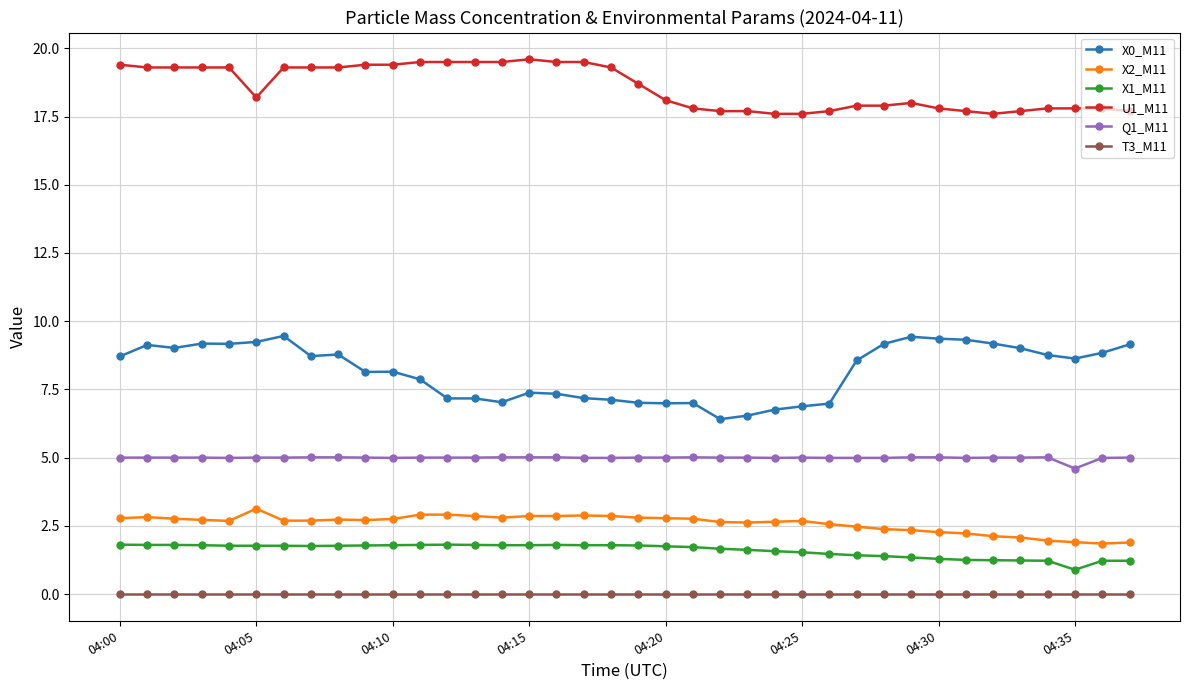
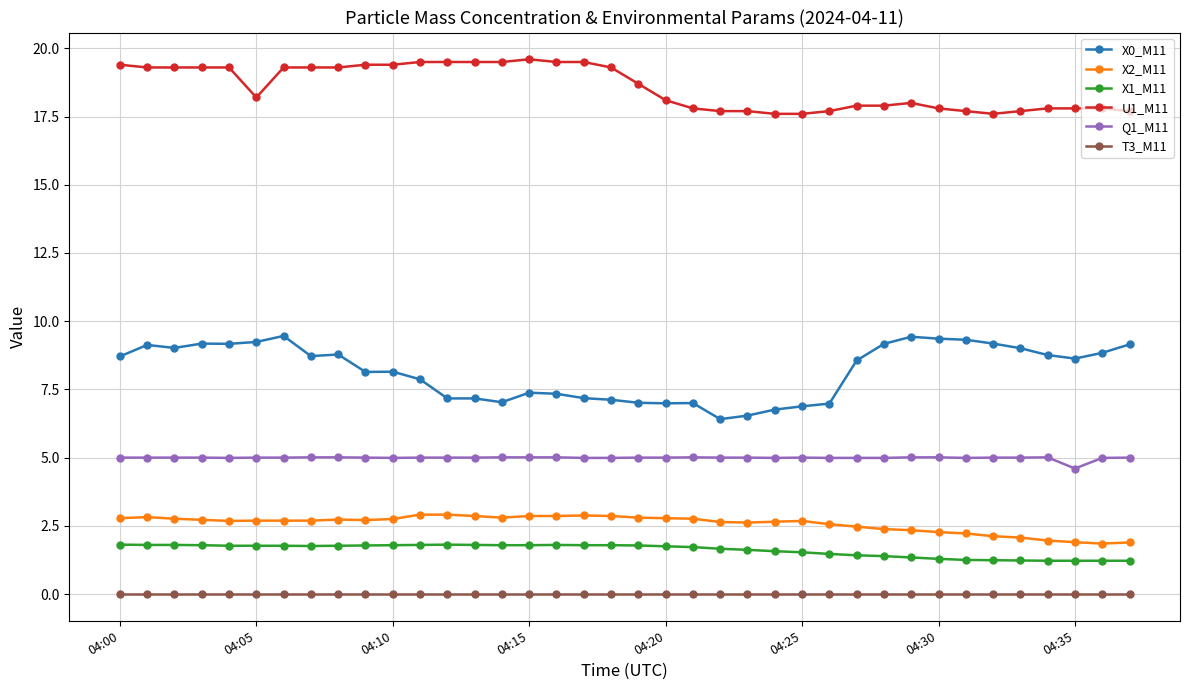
X2_M11, 04:05: 3.1 -> 2.7
X1_M11, 04:35: 0.9 -> 1.2
